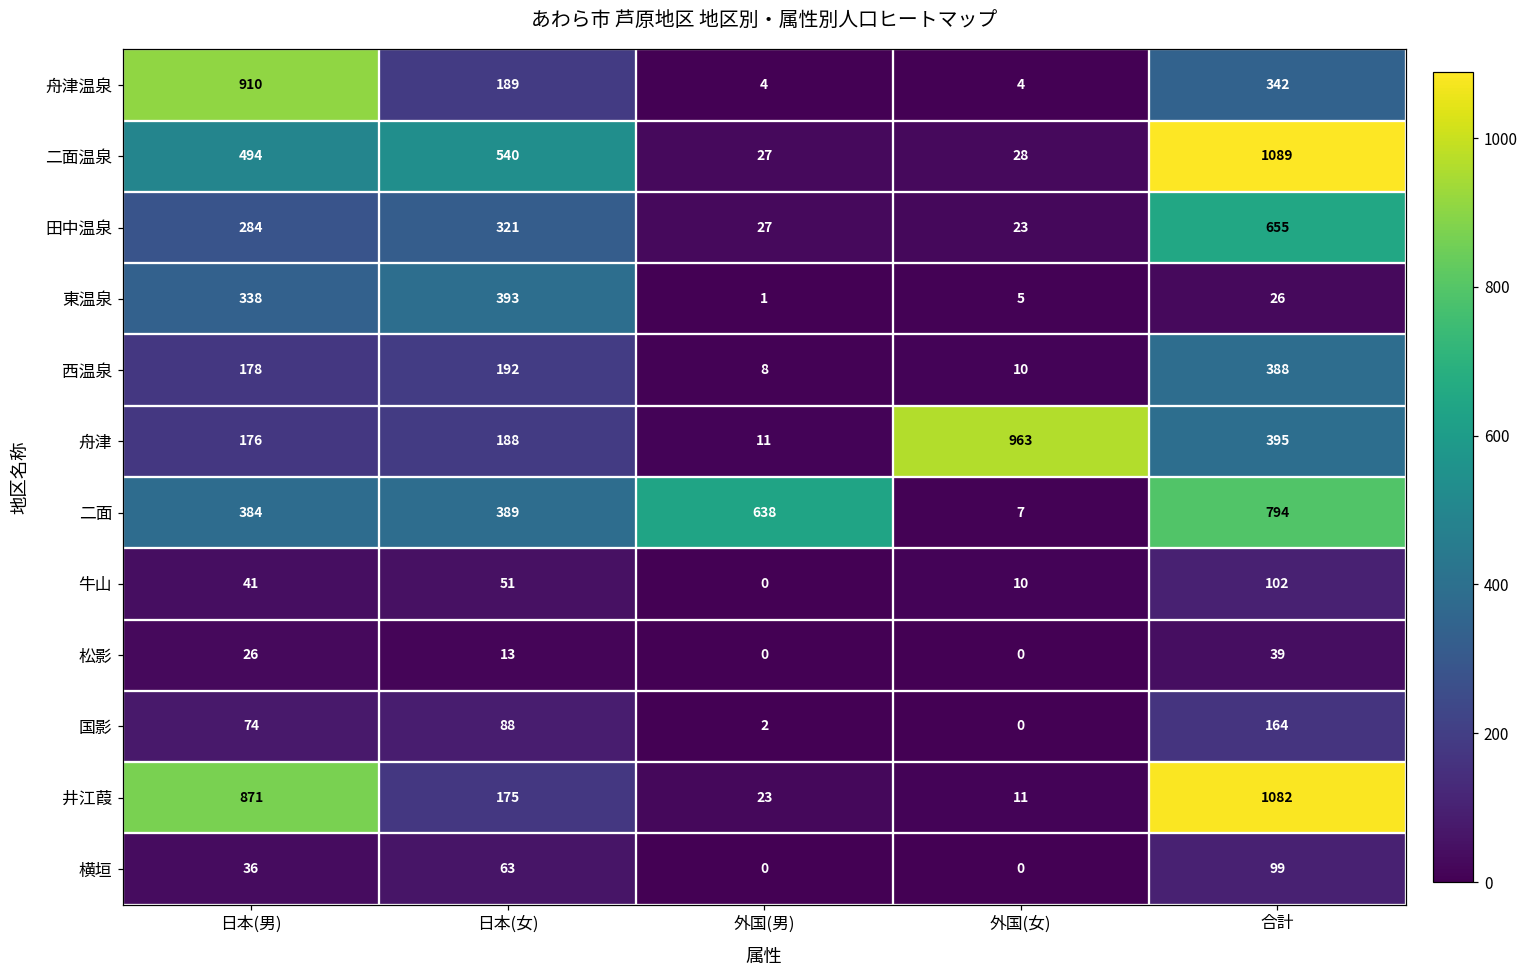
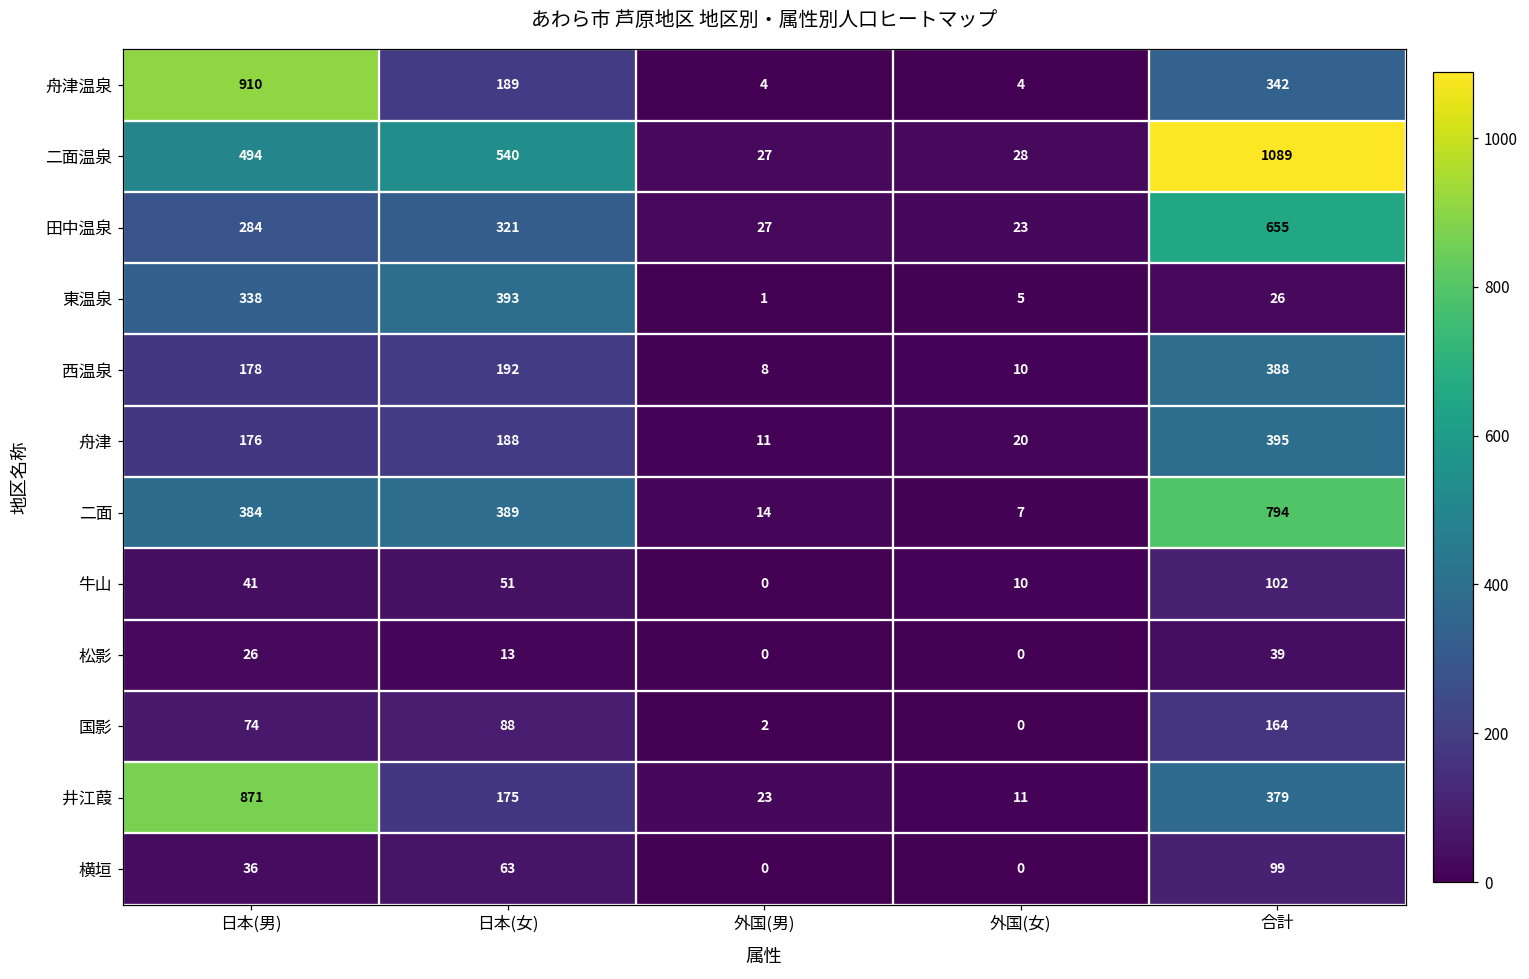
舟津, 外国(女): 963 -> 20
二面, 外国(男): 638 -> 14
井江葭, 合計: 1082 -> 379
